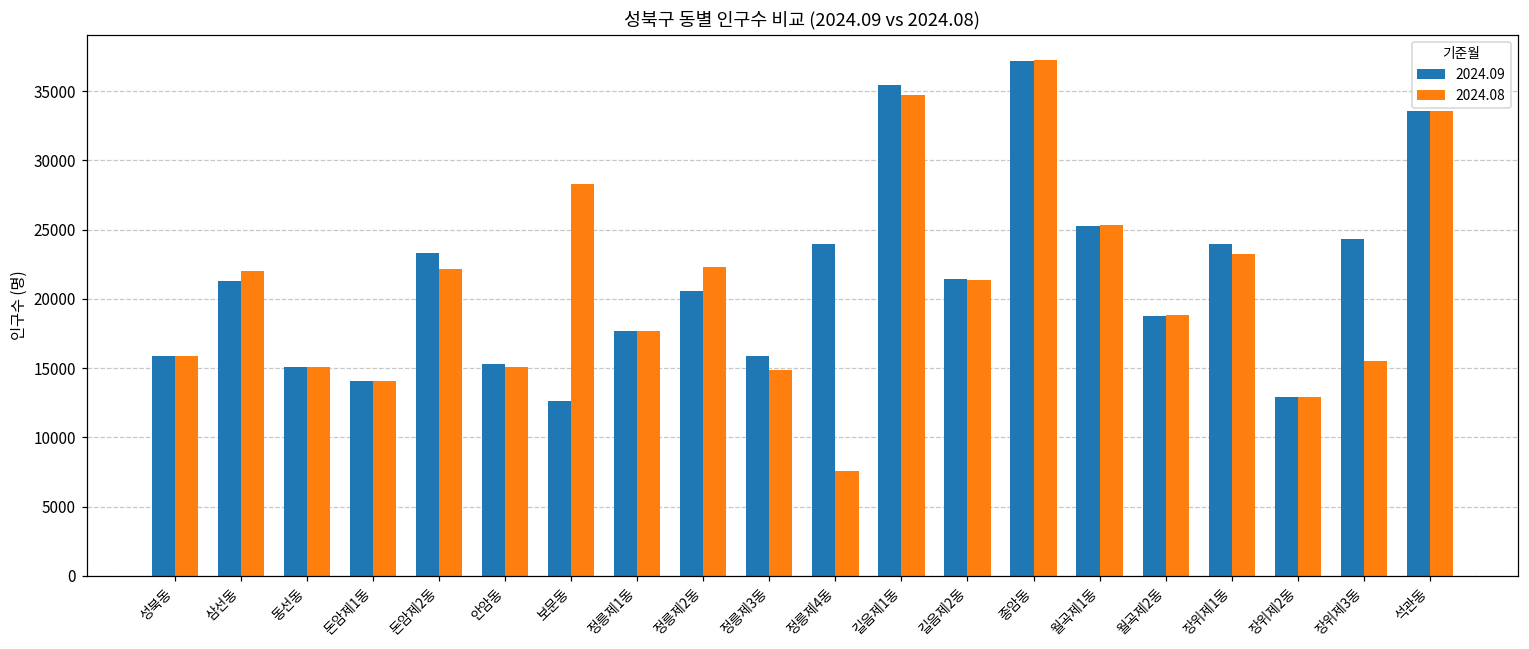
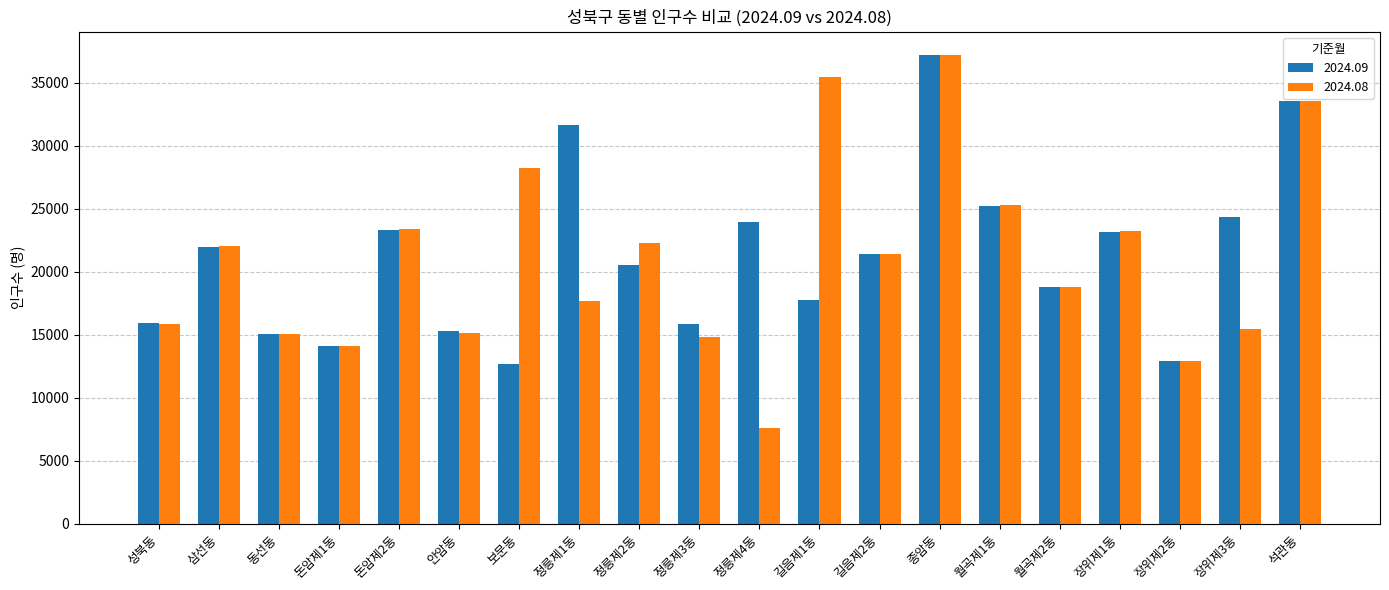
2024.09, 삼선동: 21300 -> 22000
2024.08, 돈암제2동: 22100 -> 23400
2024.09, 정릉제1동: 17700 -> 31600
2024.09, 길음제1동: 35500 -> 17800
2024.08, 길음제1동: 34700 -> 35500
2024.09, 장위제1동: 24000 -> 23200
